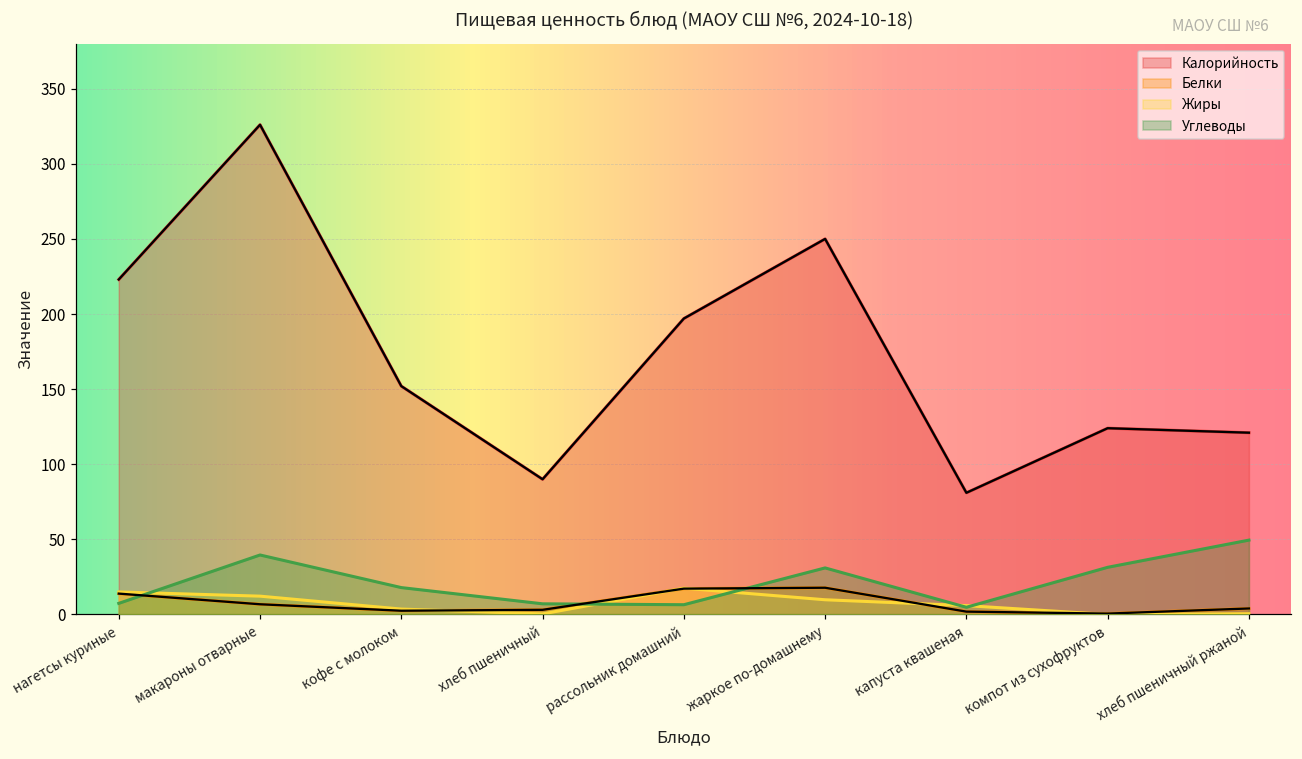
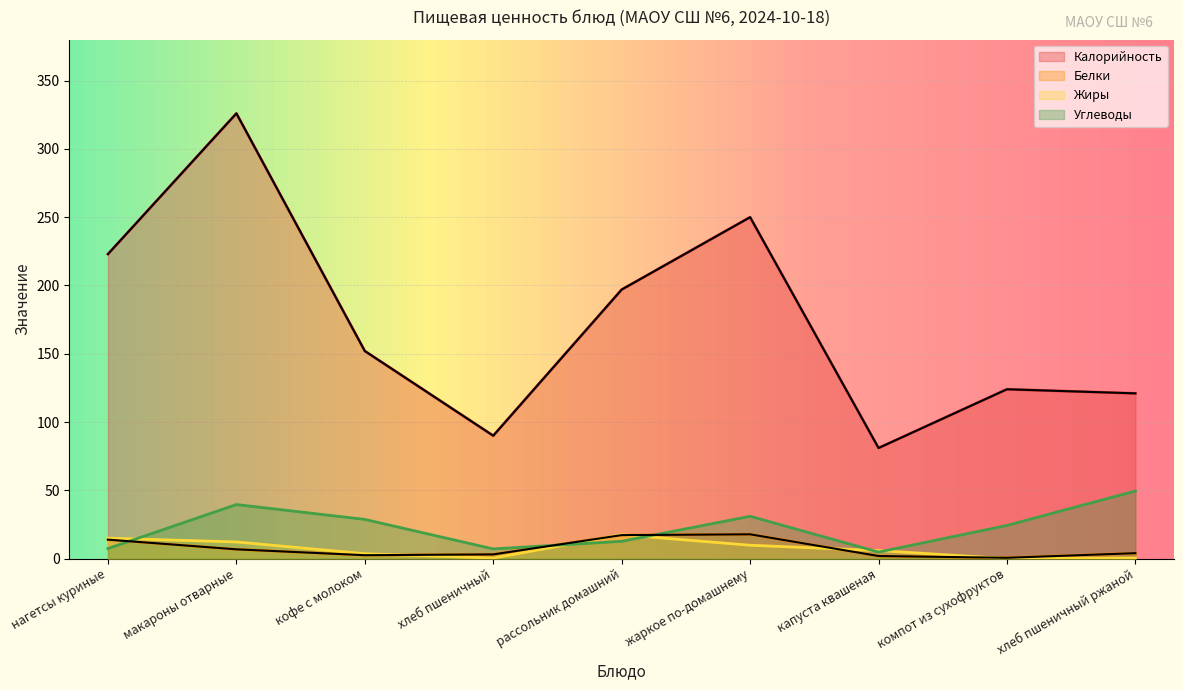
Углеводы, кофе с молоком: 18 -> 29
Углеводы, рассольник домашний: 7 -> 13
Углеводы, компот из сухофруктов: 31 -> 24
